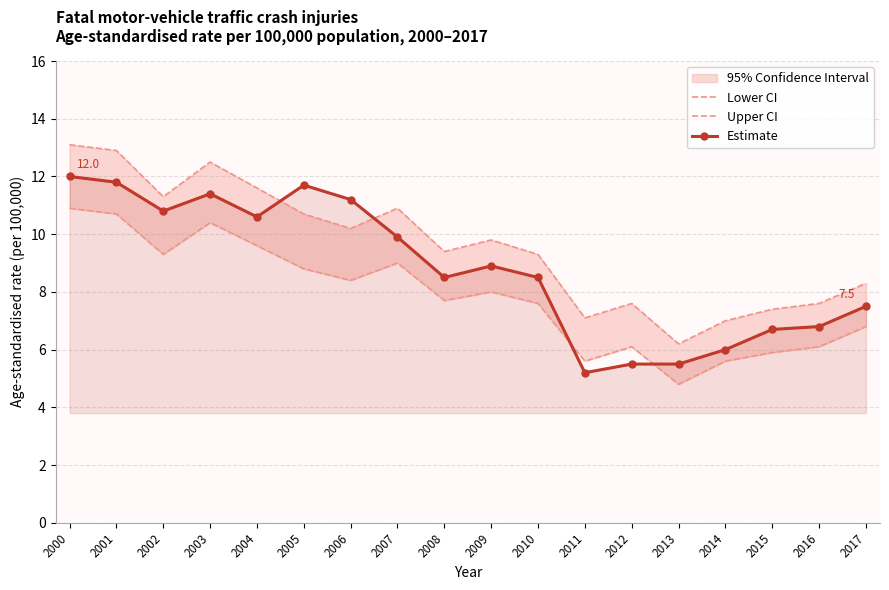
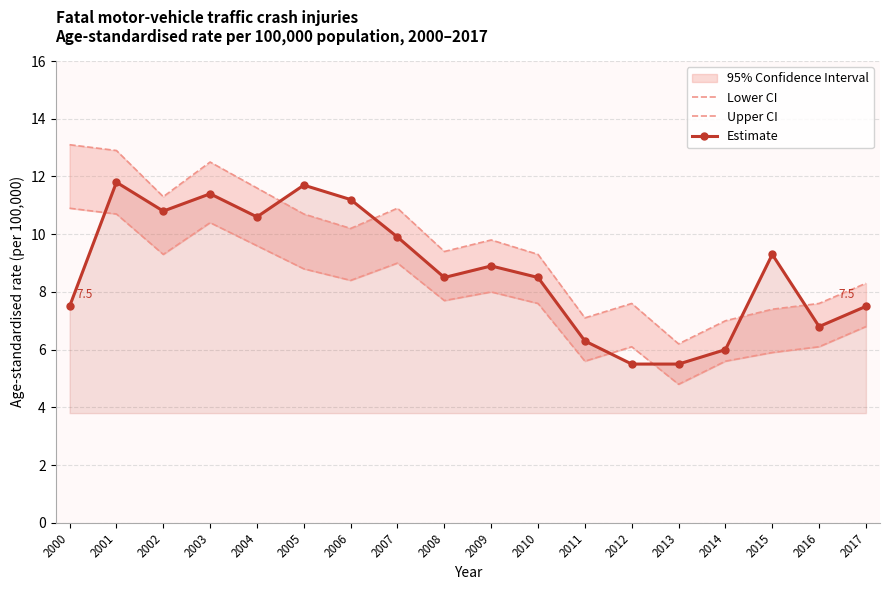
Estimate, 2000: 12.0 -> 7.5
Estimate, 2011: 5.2 -> 6.3
Estimate, 2015: 6.7 -> 9.3
